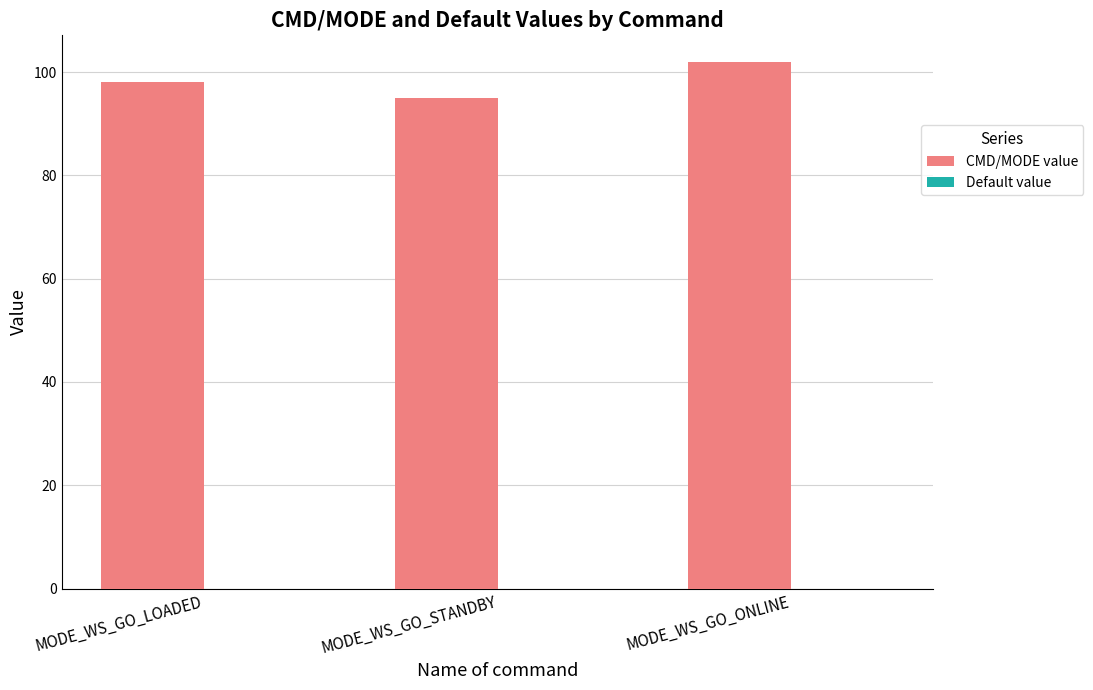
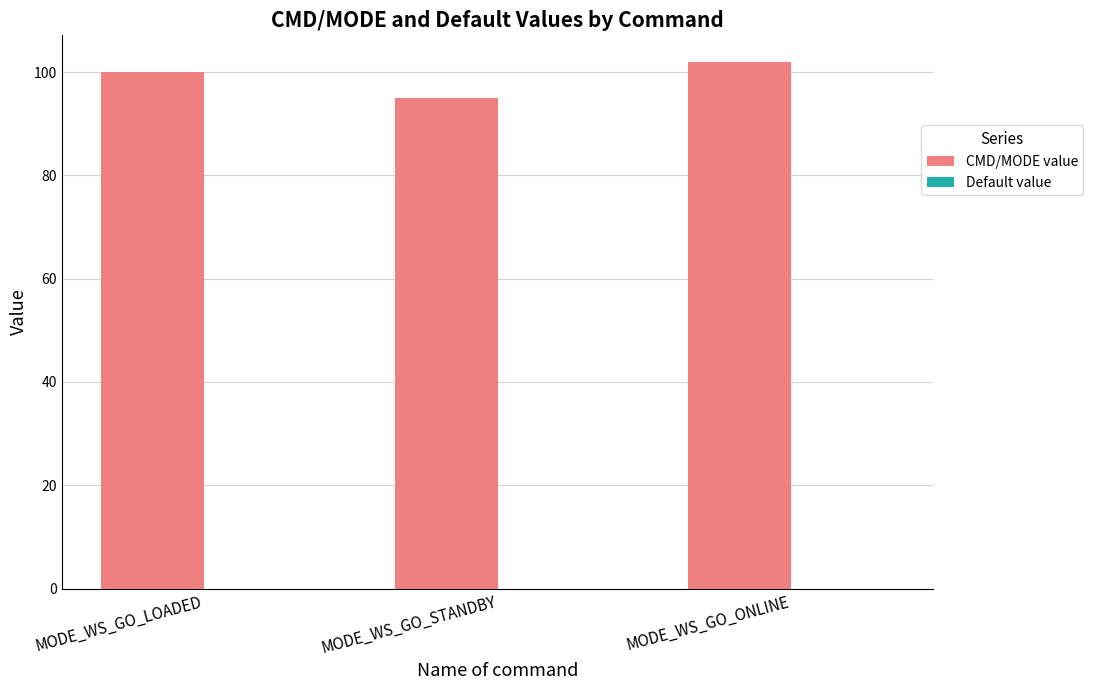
CMD/MODE value, MODE_WS_GO_LOADED: 98 -> 100
